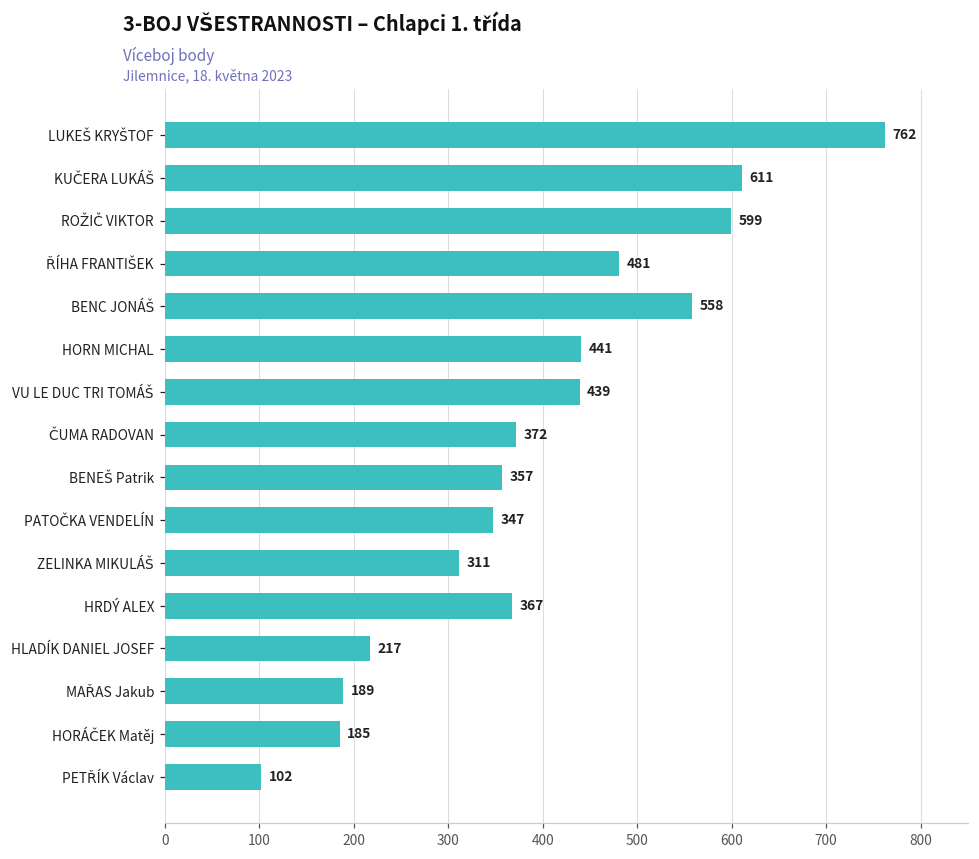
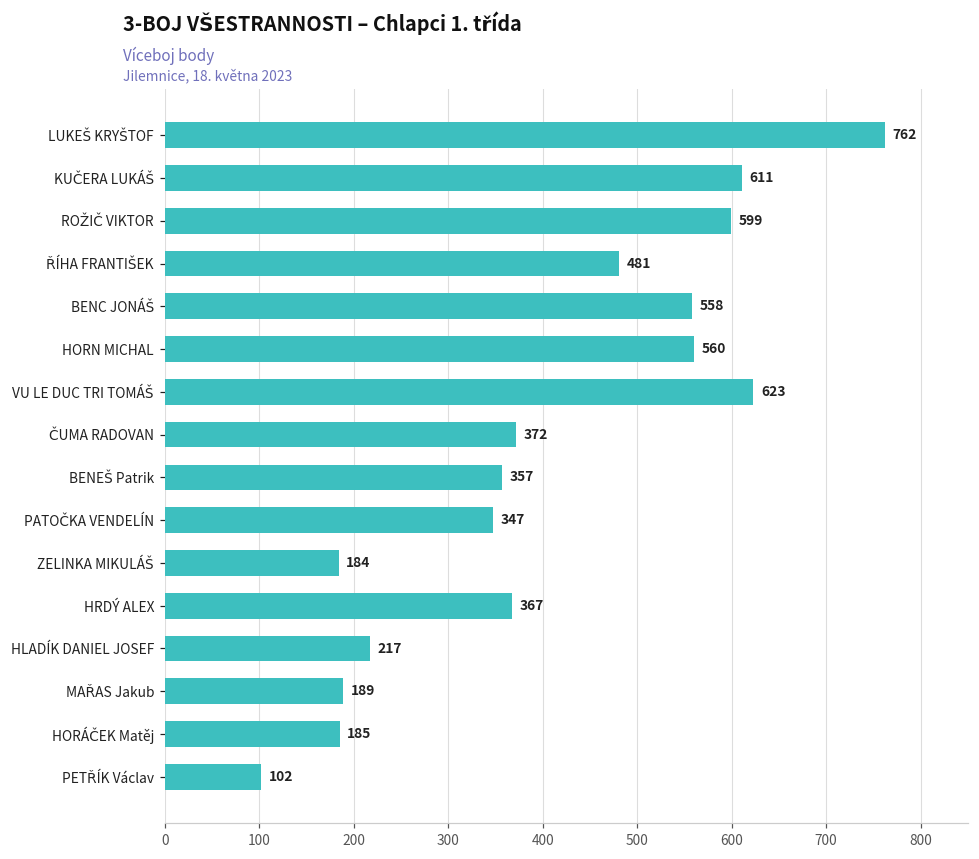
HORN MICHAL: 441 -> 560
VU LE DUC TRI TOMÁŠ: 439 -> 623
ZELINKA MIKULÁŠ: 311 -> 184
